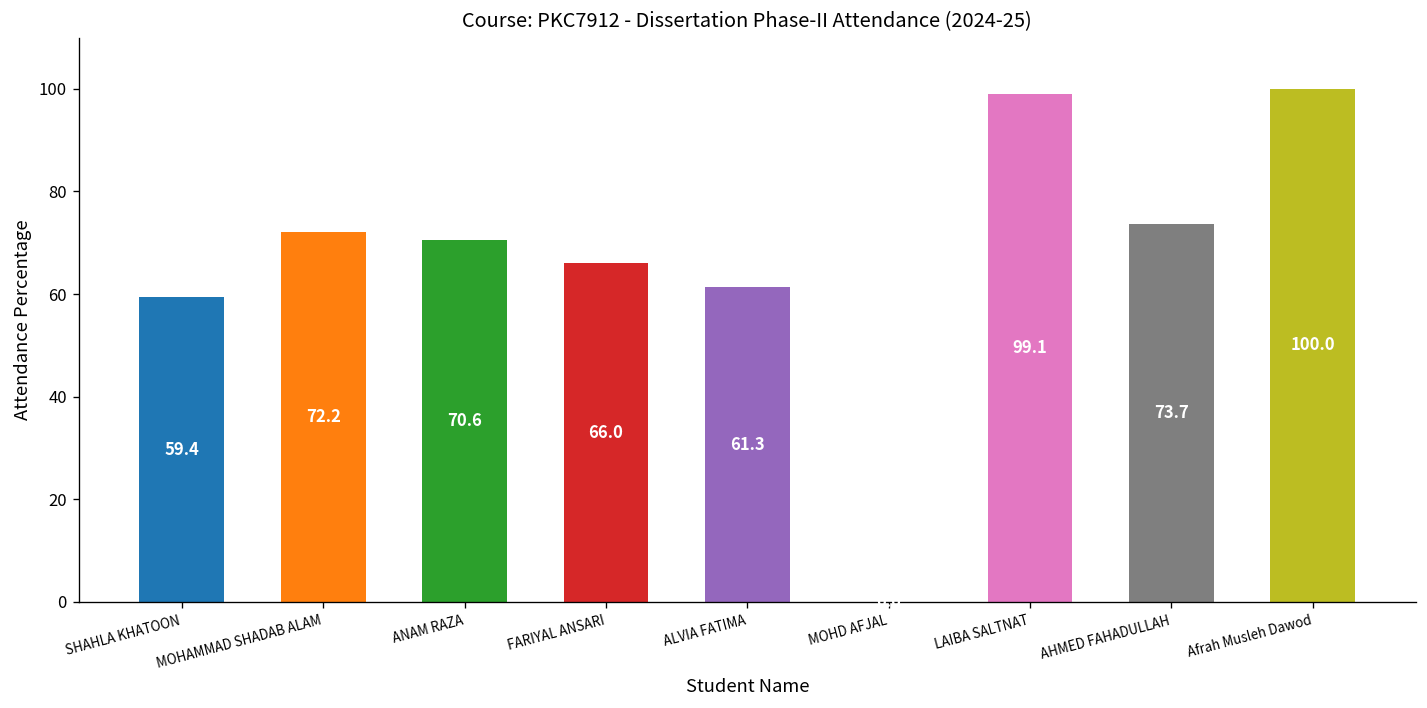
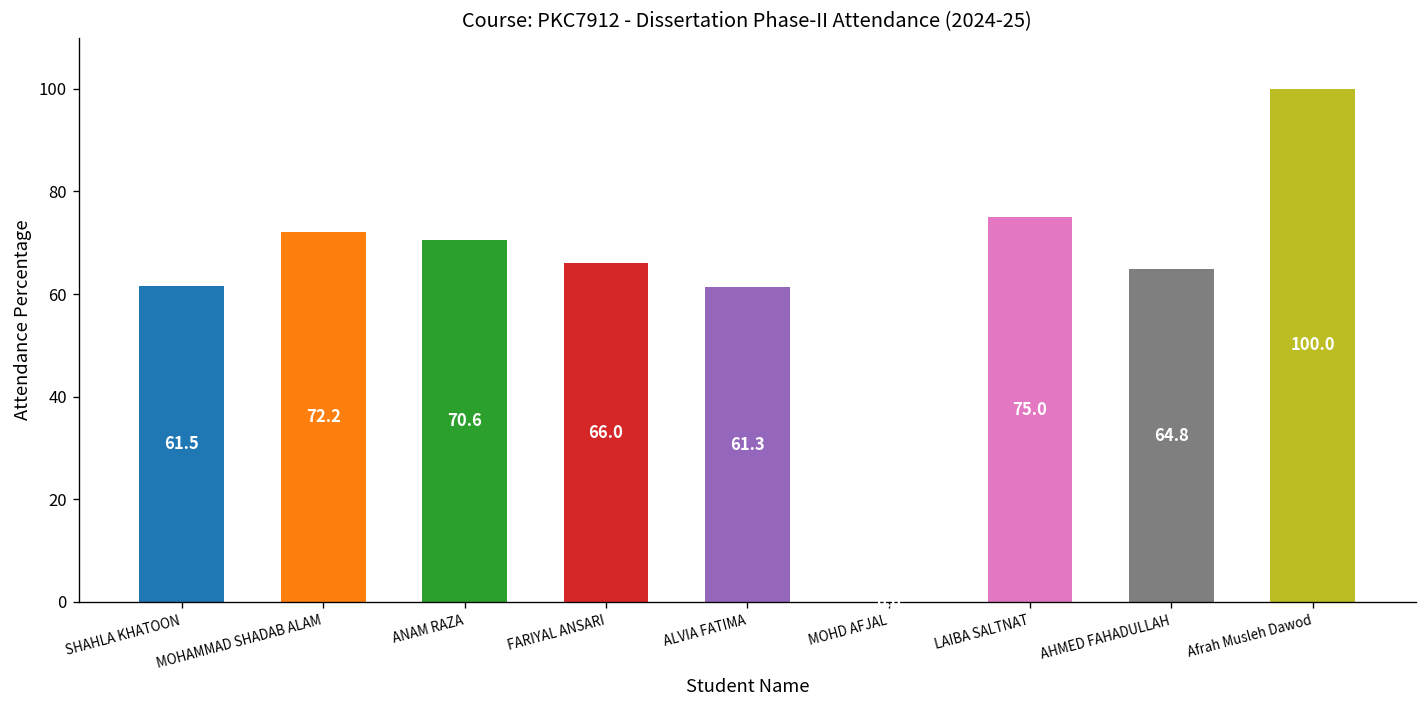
SHAHLA KHATOON: 59.4 -> 61.5
LAIBA SALTNAT: 99.1 -> 75.0
AHMED FAHADULLAH: 73.7 -> 64.8
